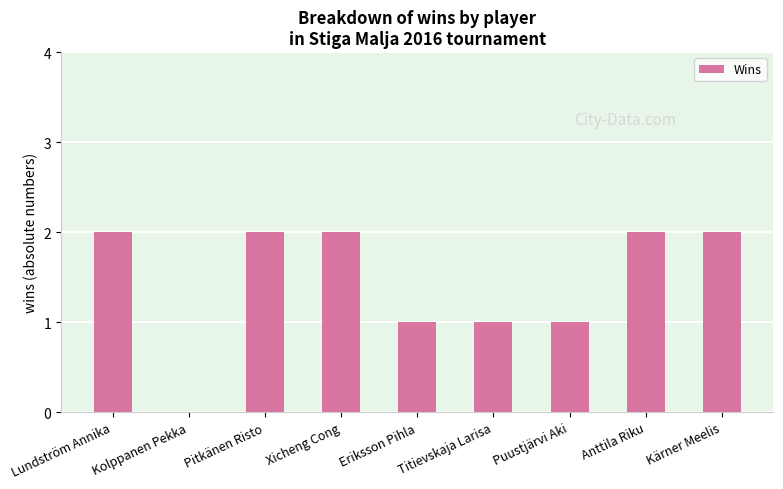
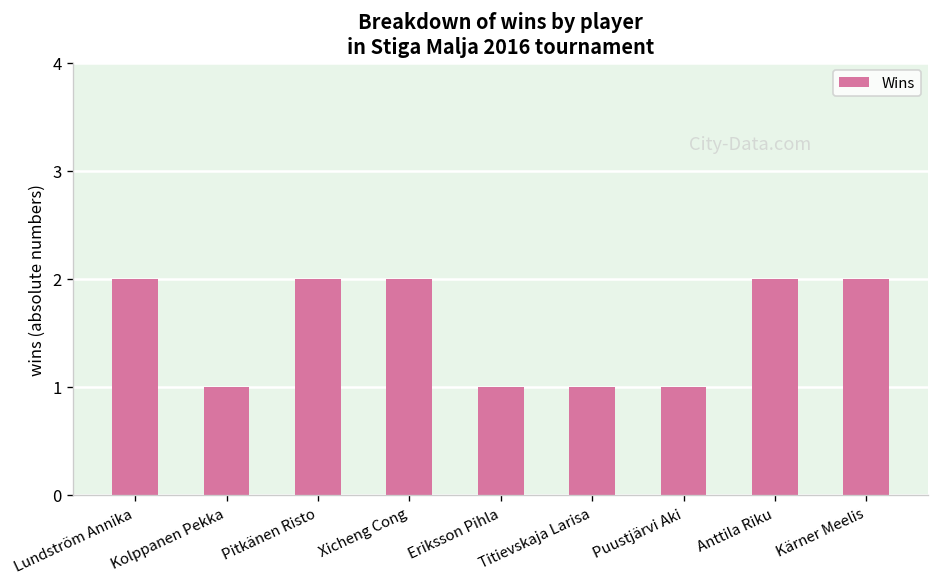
Kolppanen Pekka: 0 -> 1
